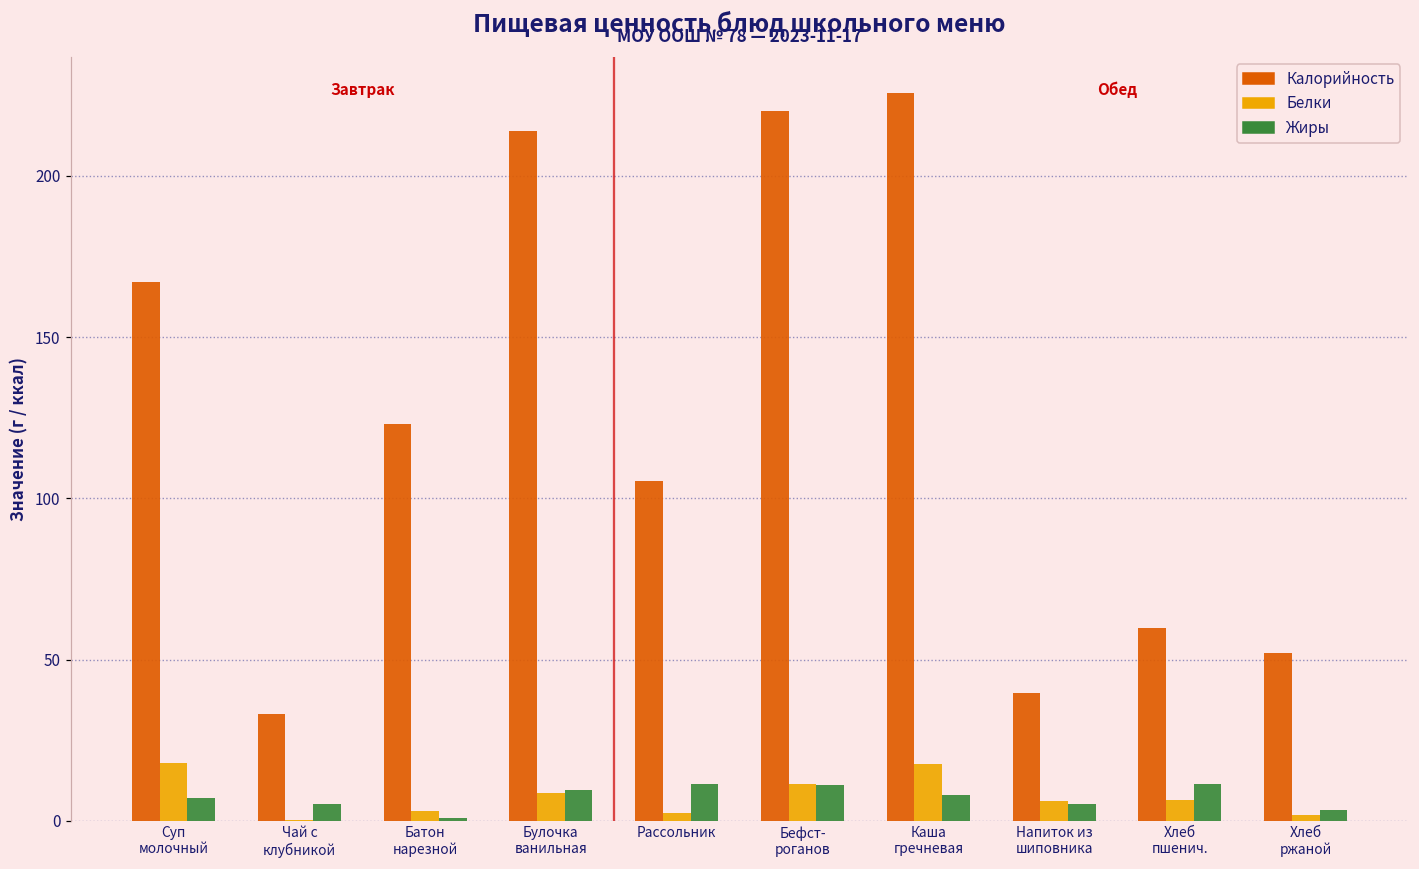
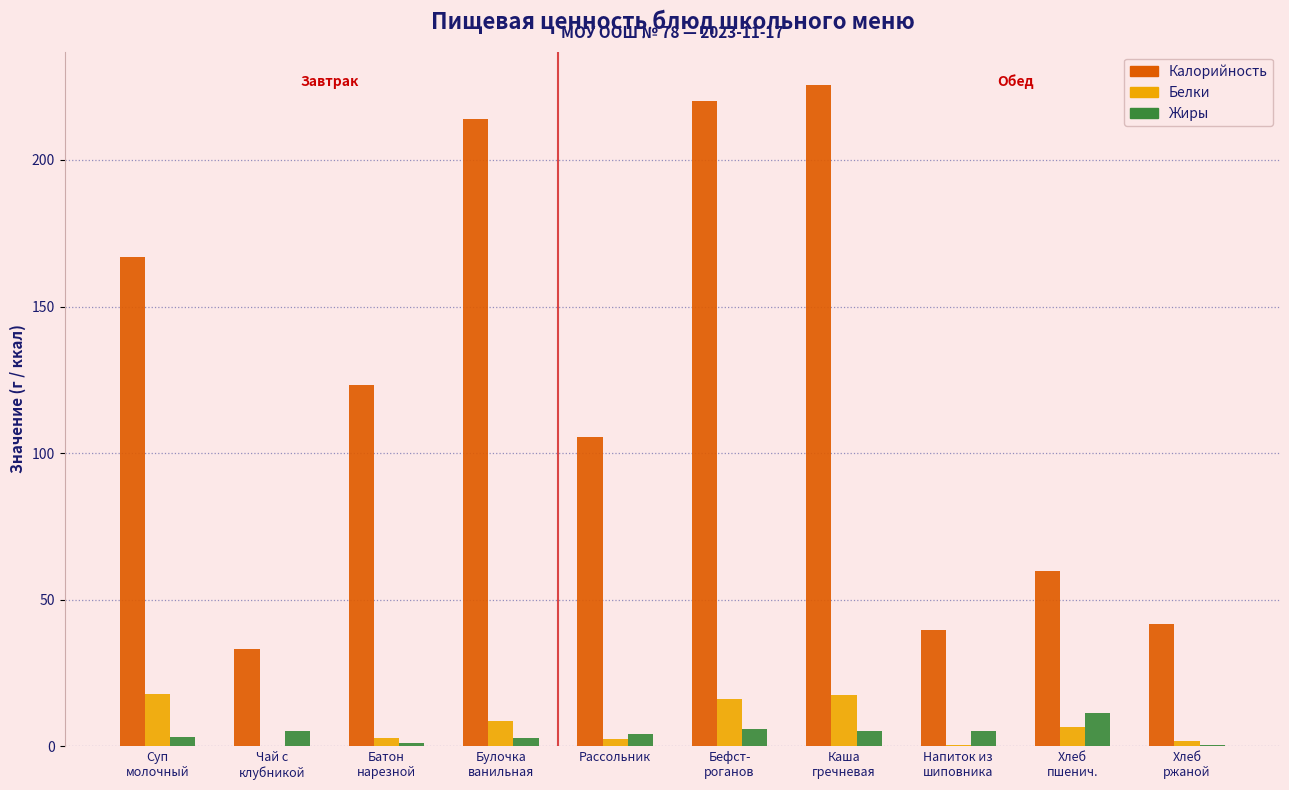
Жиры, Суп молочный: 7 -> 3
Жиры, Булочка ванильная: 10 -> 3
Жиры, Рассольник: 12 -> 4
Белки, Бефст- роганов: 12 -> 16
Жиры, Бефст- роганов: 11 -> 6
Жиры, Каша гречневая: 8 -> 5
Белки, Напиток из шиповника: 6 -> 0
Калорийность, Хлеб ржаной: 52 -> 42
Жиры, Хлеб ржаной: 4 -> 0
